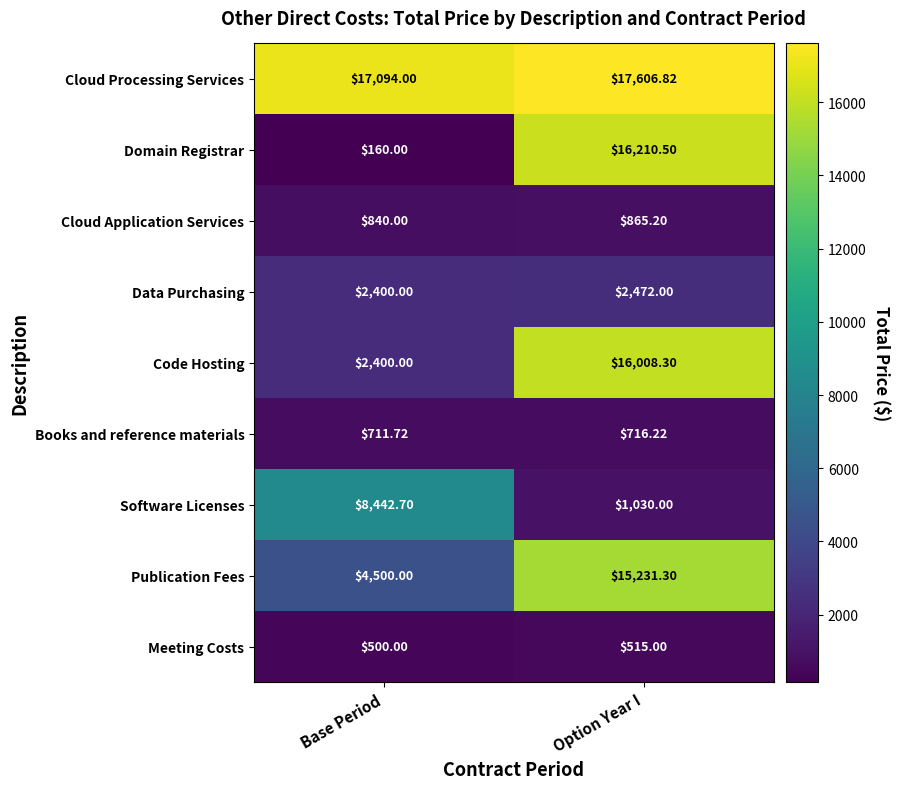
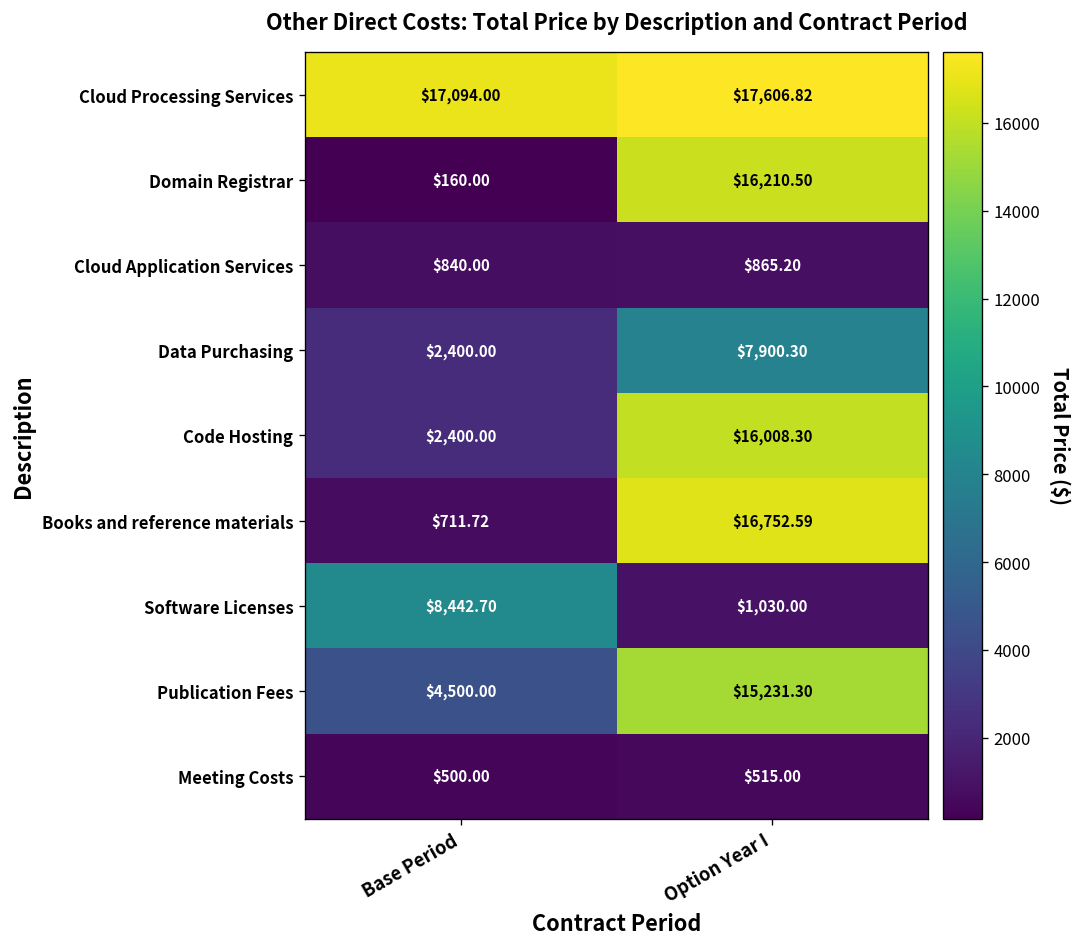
Data Purchasing, Option Year I: $2,472.00 -> $7,900.30
Books and reference materials, Option Year I: $716.22 -> $16,752.59
